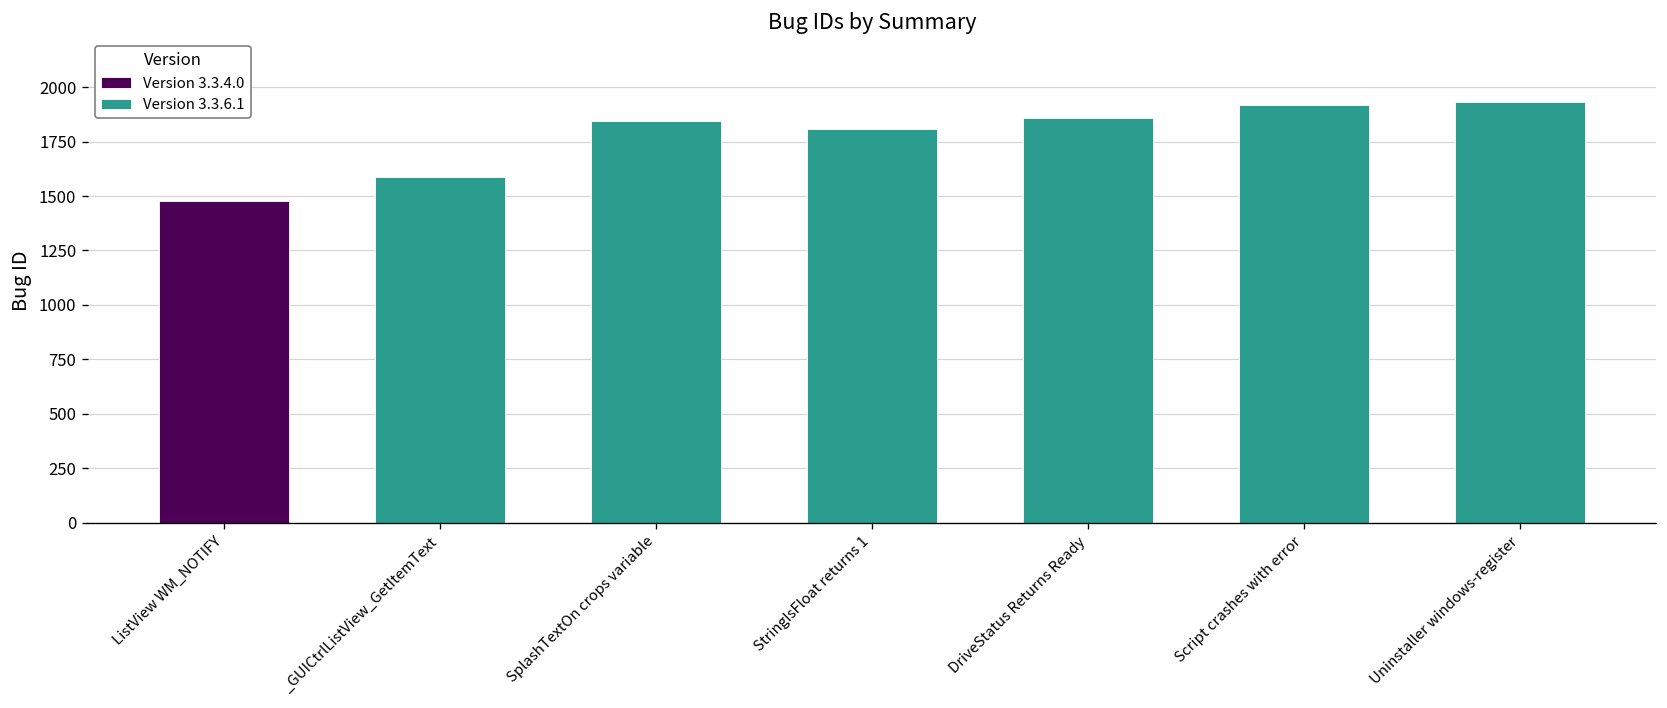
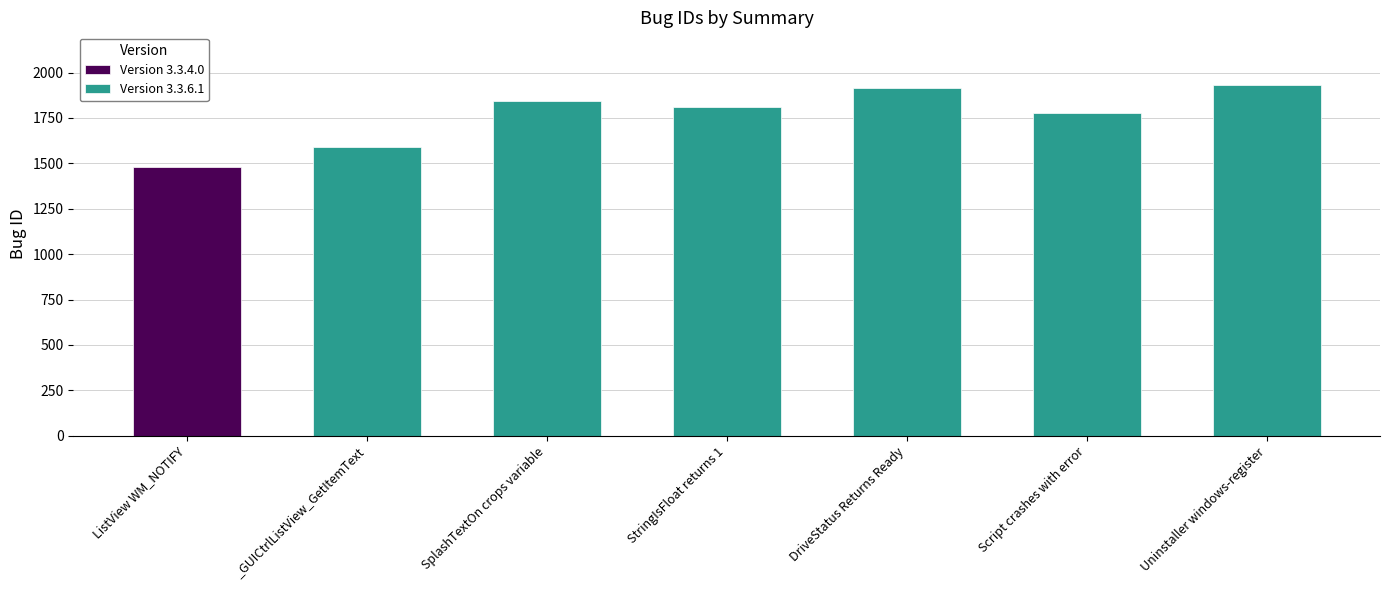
DriveStatus Returns Ready: 1860 -> 1920
Script crashes with error: 1920 -> 1780
